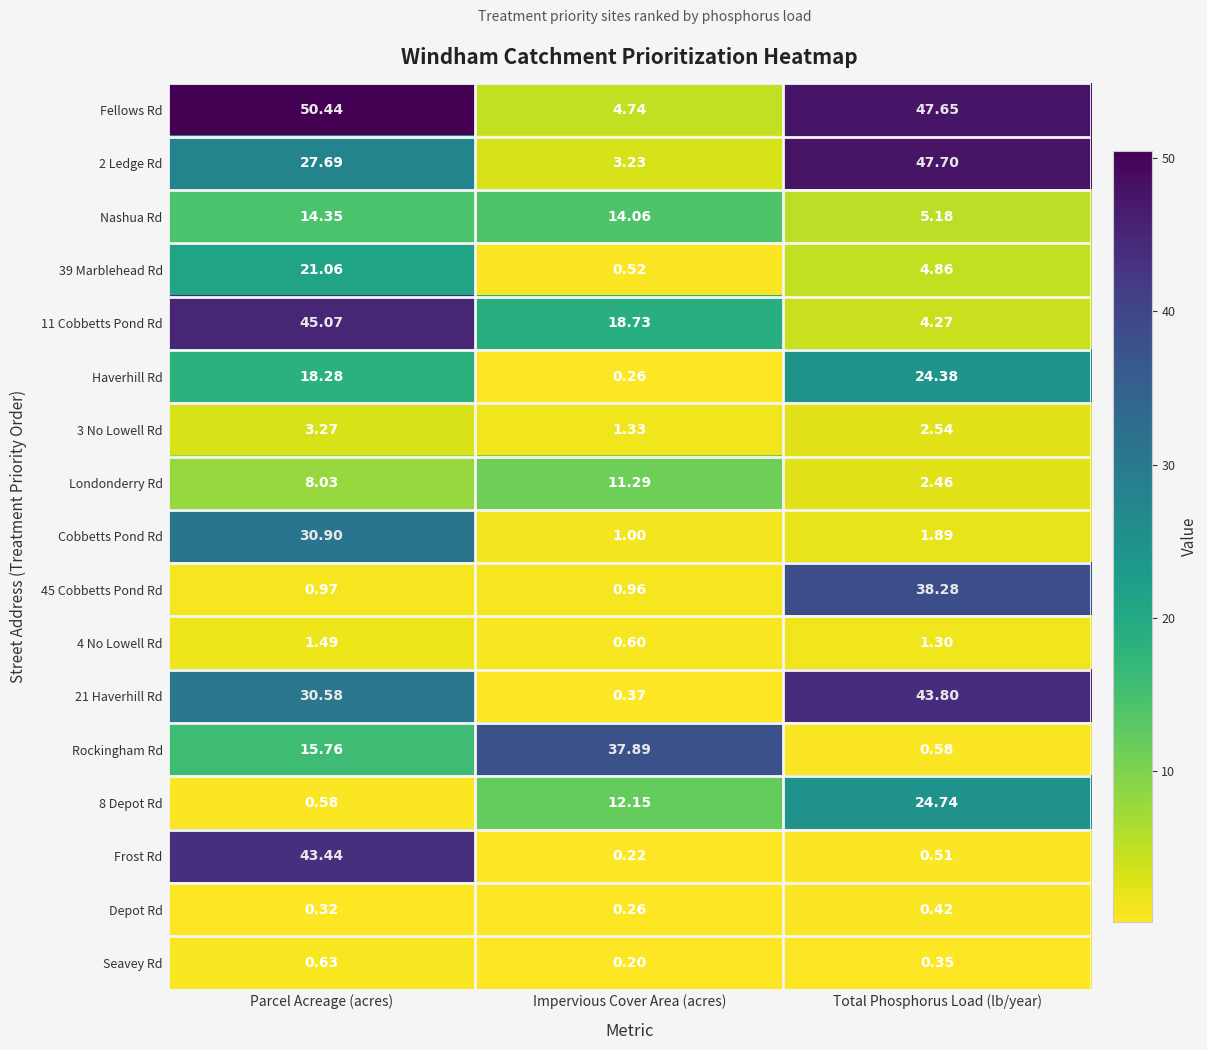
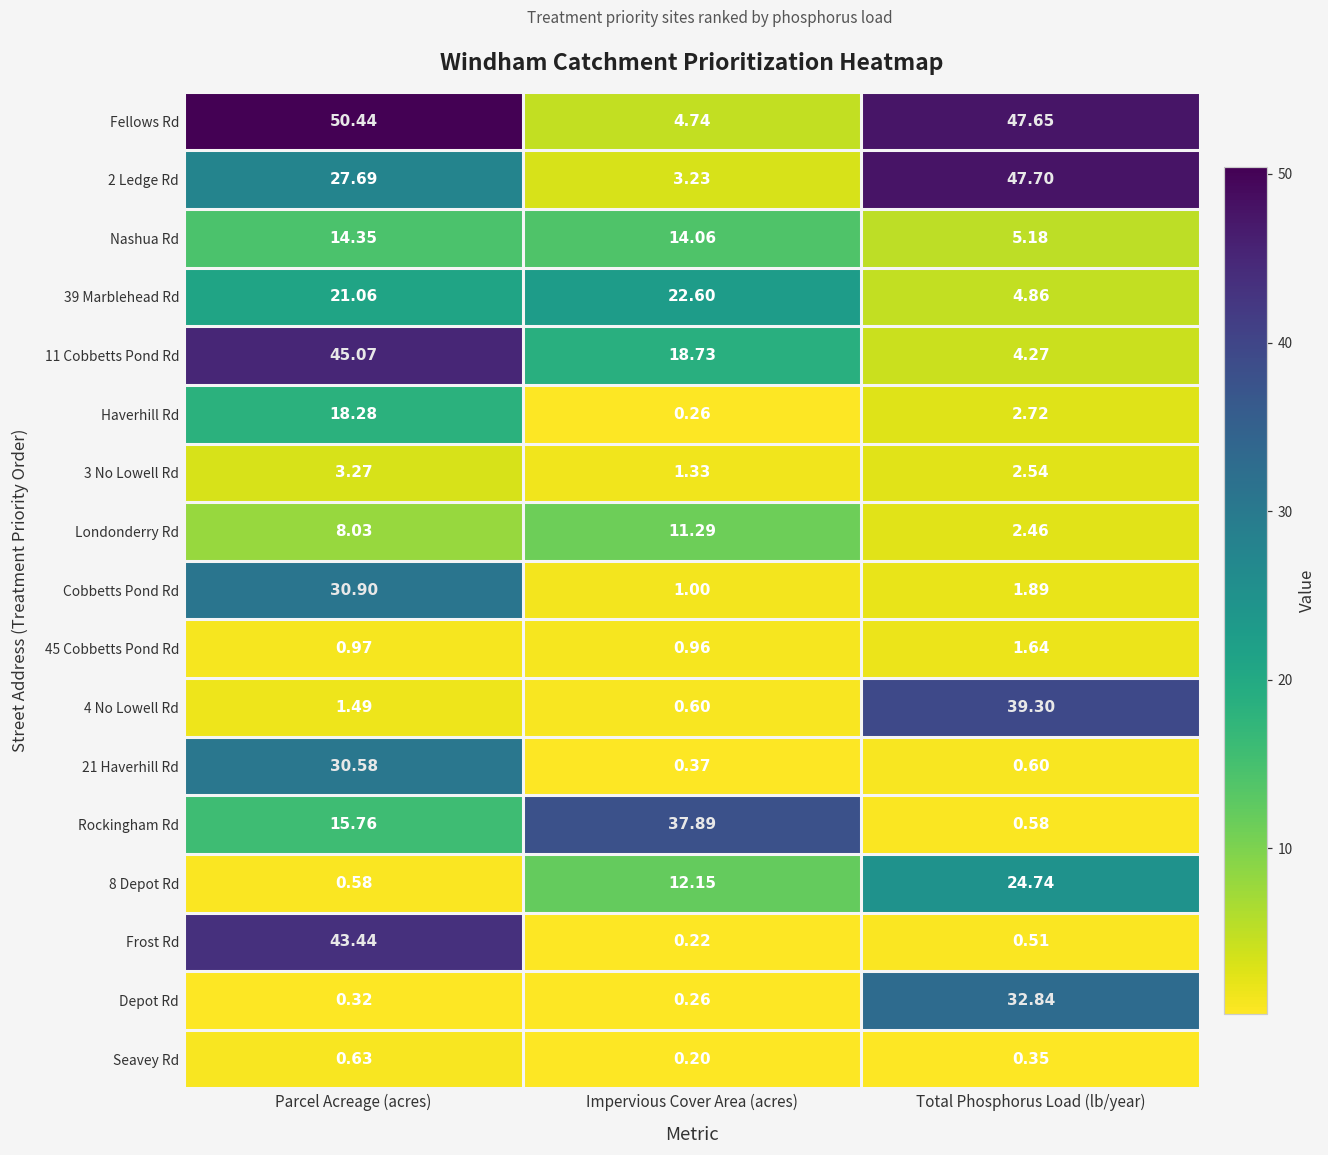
39 Marblehead Rd, Impervious Cover Area (acres): 0.52 -> 22.60
Haverhill Rd, Total Phosphorus Load (lb/year): 24.38 -> 2.72
45 Cobbetts Pond Rd, Total Phosphorus Load (lb/year): 38.28 -> 1.64
4 No Lowell Rd, Total Phosphorus Load (lb/year): 1.30 -> 39.30
21 Haverhill Rd, Total Phosphorus Load (lb/year): 43.80 -> 0.60
Depot Rd, Total Phosphorus Load (lb/year): 0.42 -> 32.84
